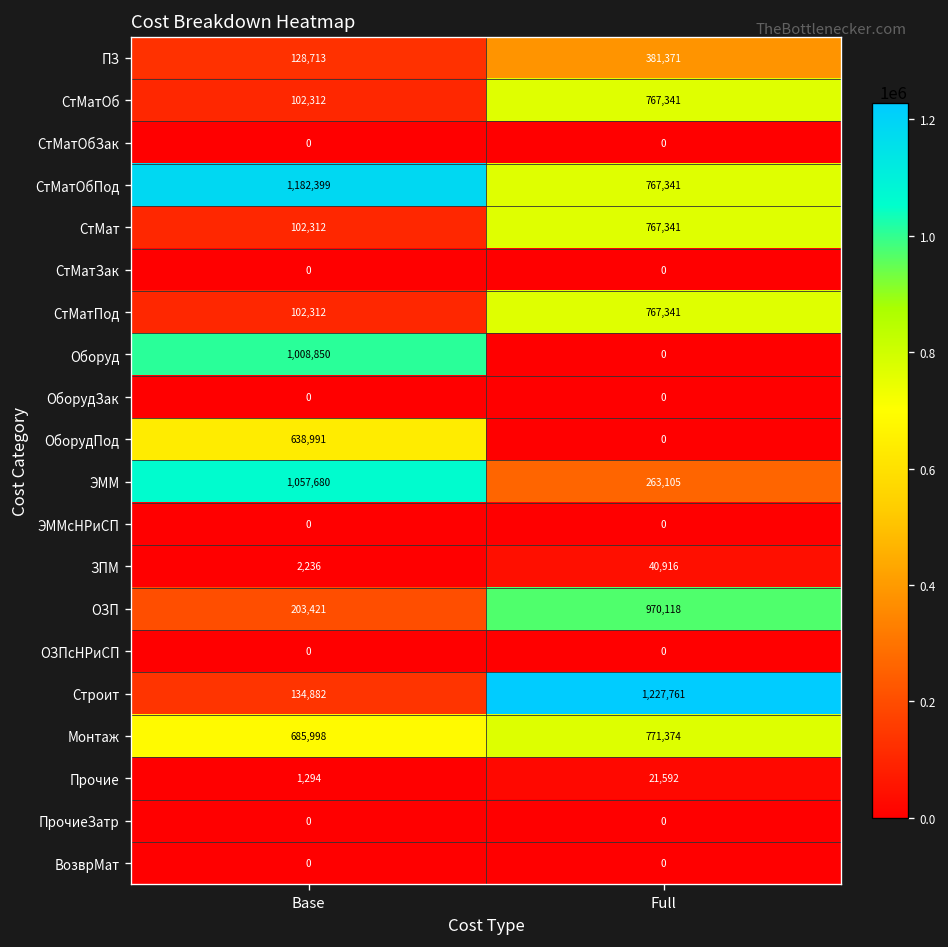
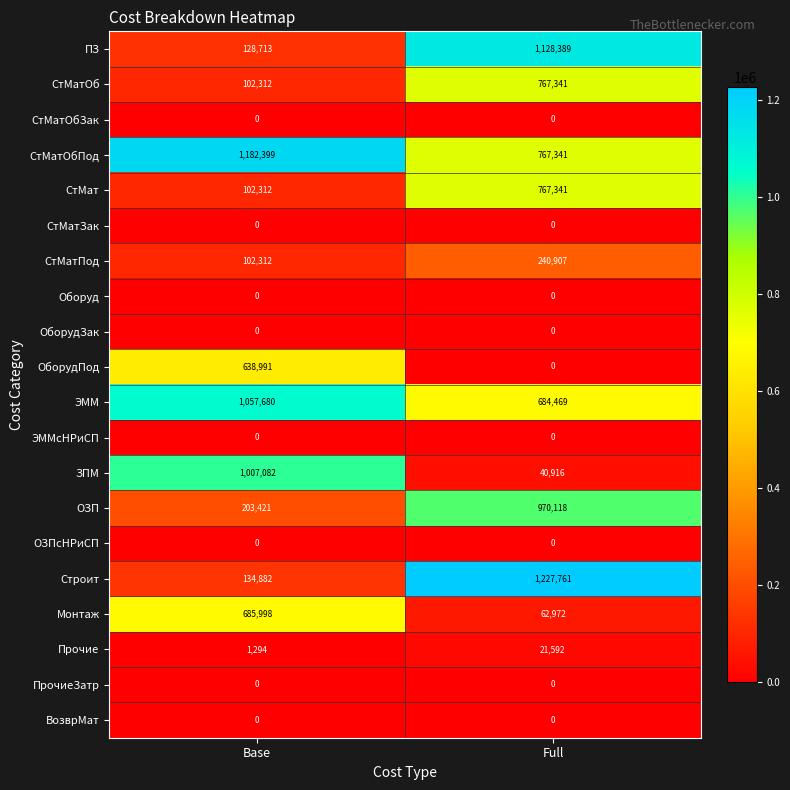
ПЗ, Full: 381,371 -> 1,128,389
СтМатПод, Full: 767,341 -> 240,907
Оборуд, Base: 1,008,850 -> 0
ЭММ, Full: 263,105 -> 684,469
ЗПМ, Base: 2,236 -> 1,007,082
Монтаж, Full: 771,374 -> 62,972
